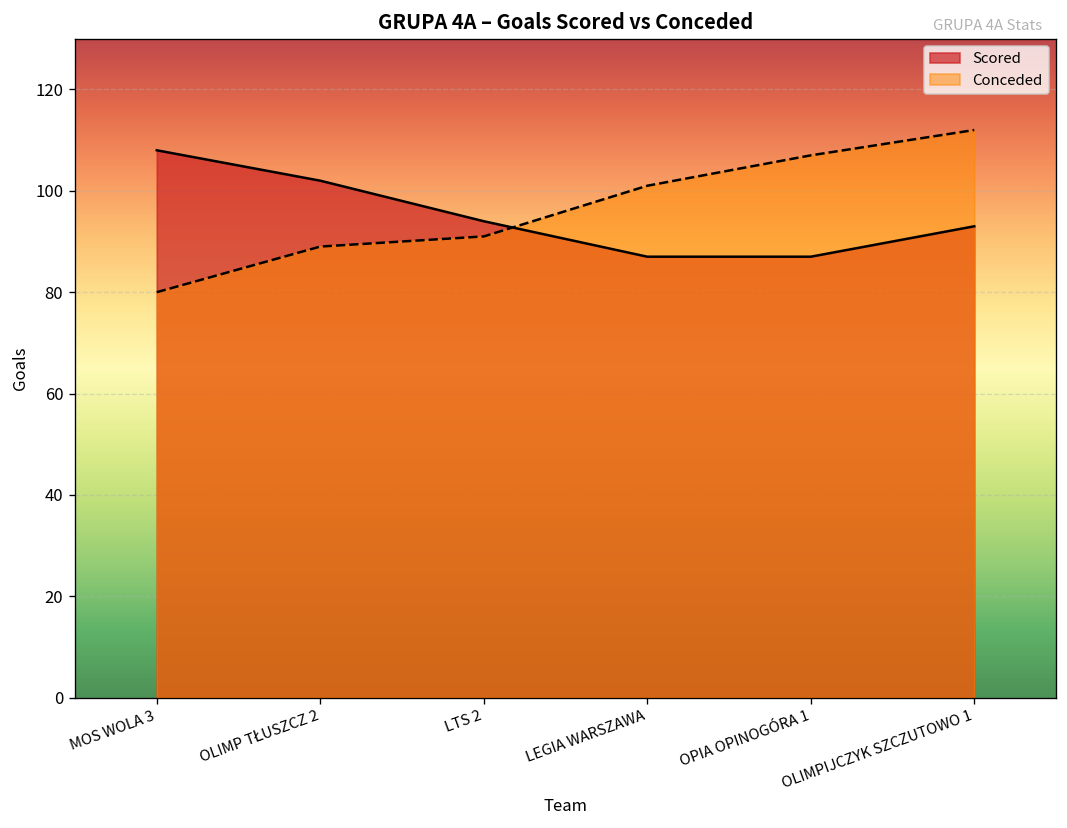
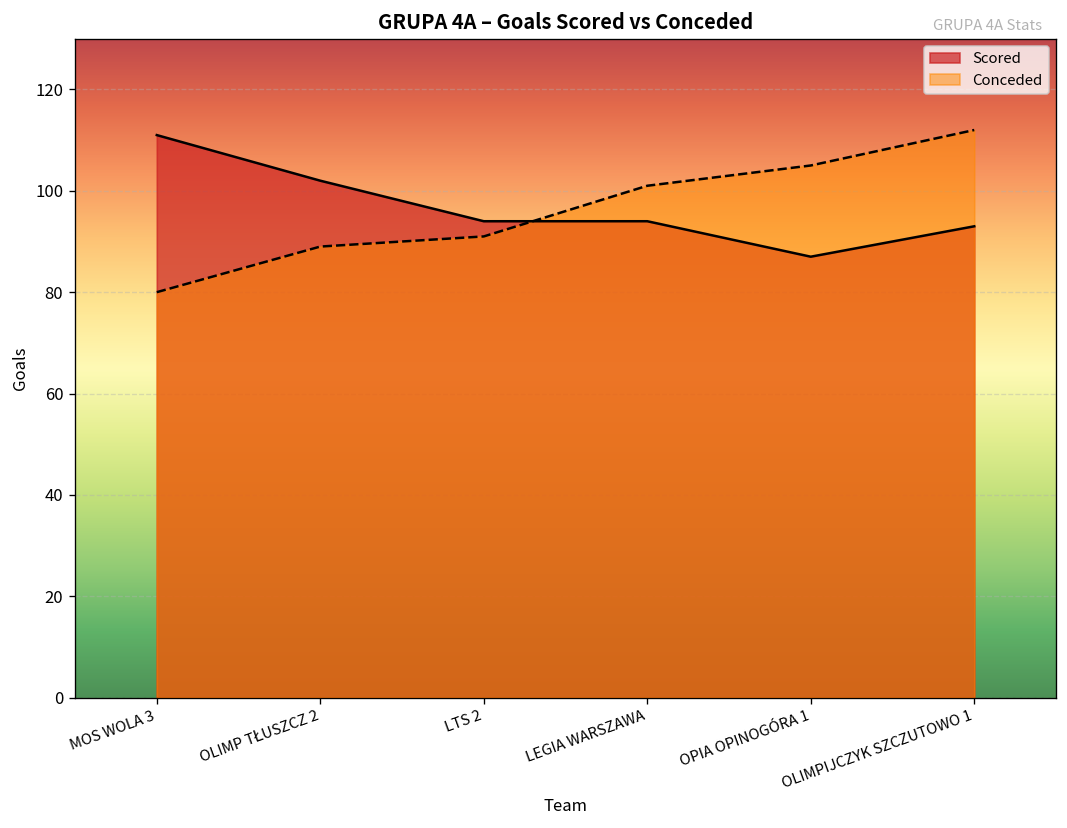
Scored, MOS WOLA 3: 108 -> 111
Scored, LEGIA WARSZAWA: 87 -> 94
Conceded, OPIA OPINOGÓRA 1: 107 -> 105
